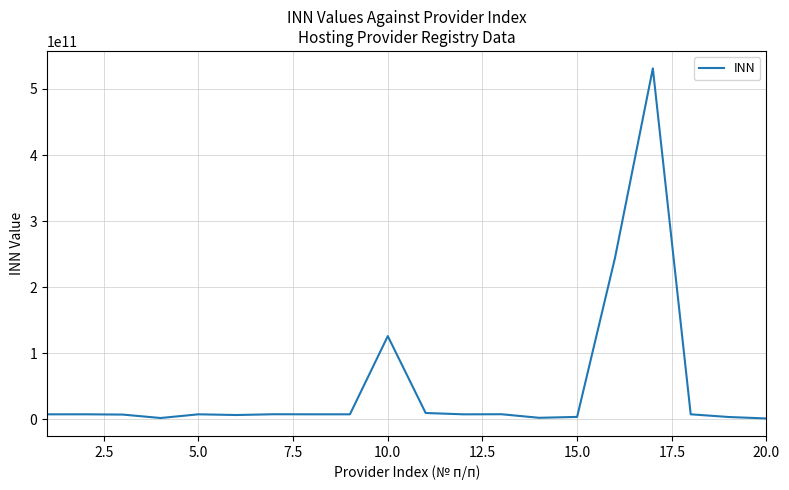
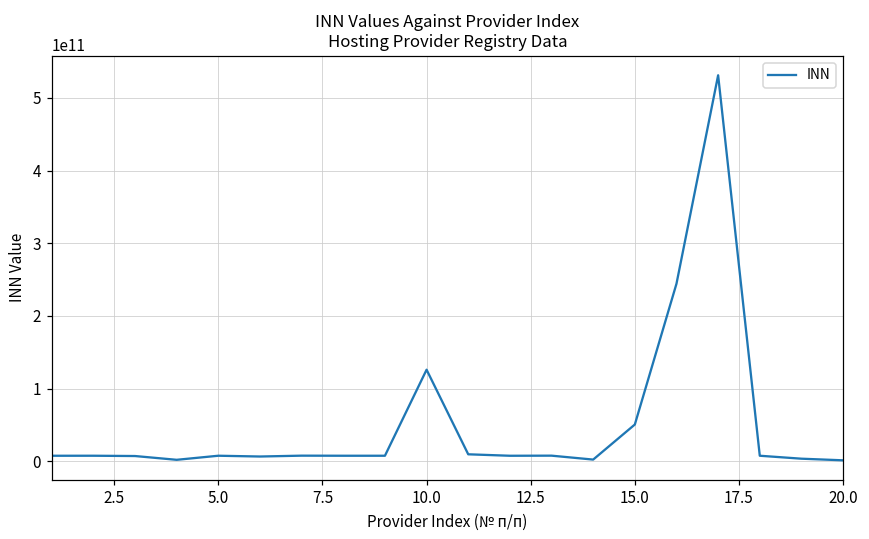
15.0: 0 -> 50000000000
